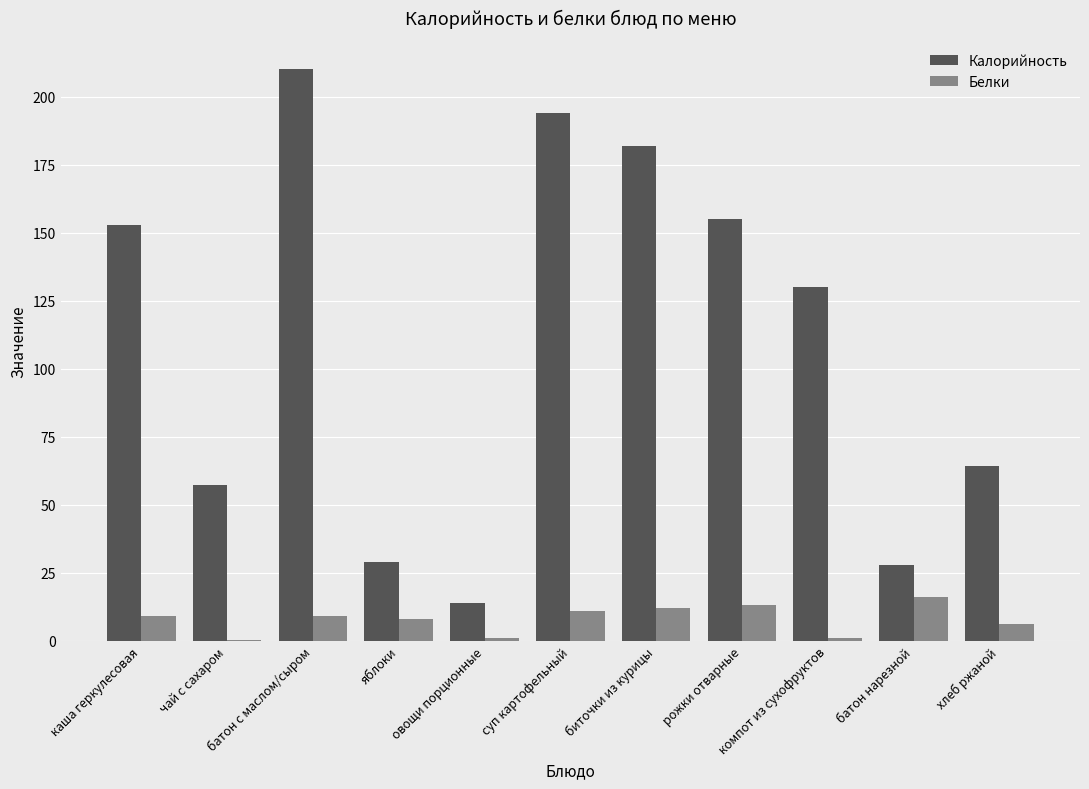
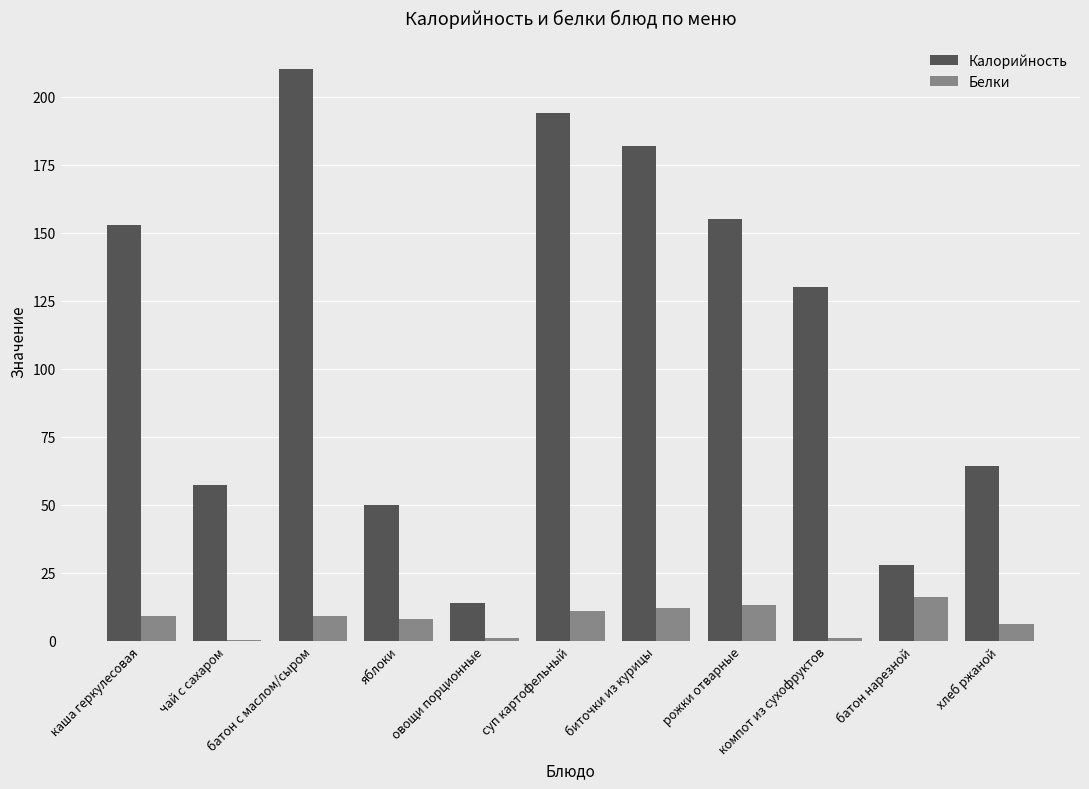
Калорийность, яблоки: 29 -> 50
